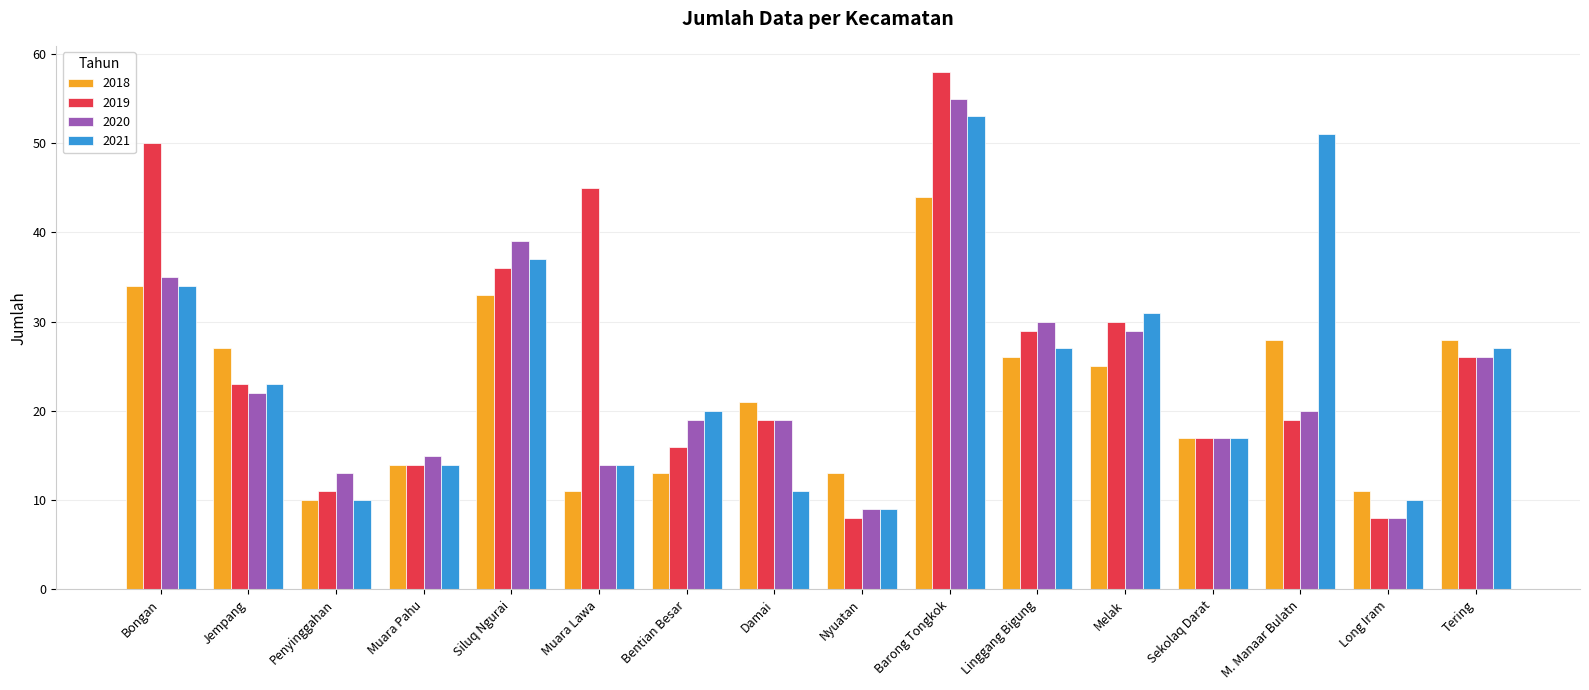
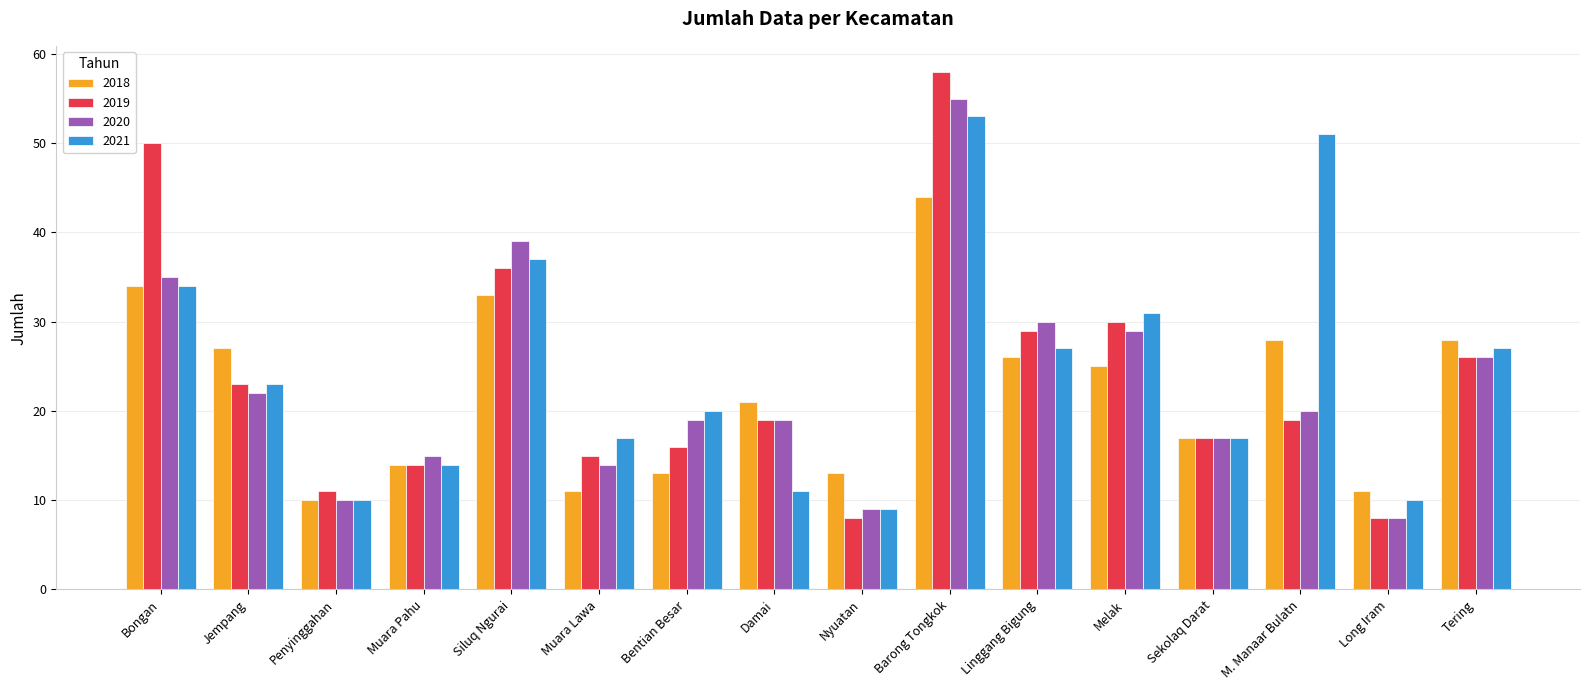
2020, Penyinggahan: 13 -> 10
2019, Muara Lawa: 45 -> 15
2021, Muara Lawa: 14 -> 17
